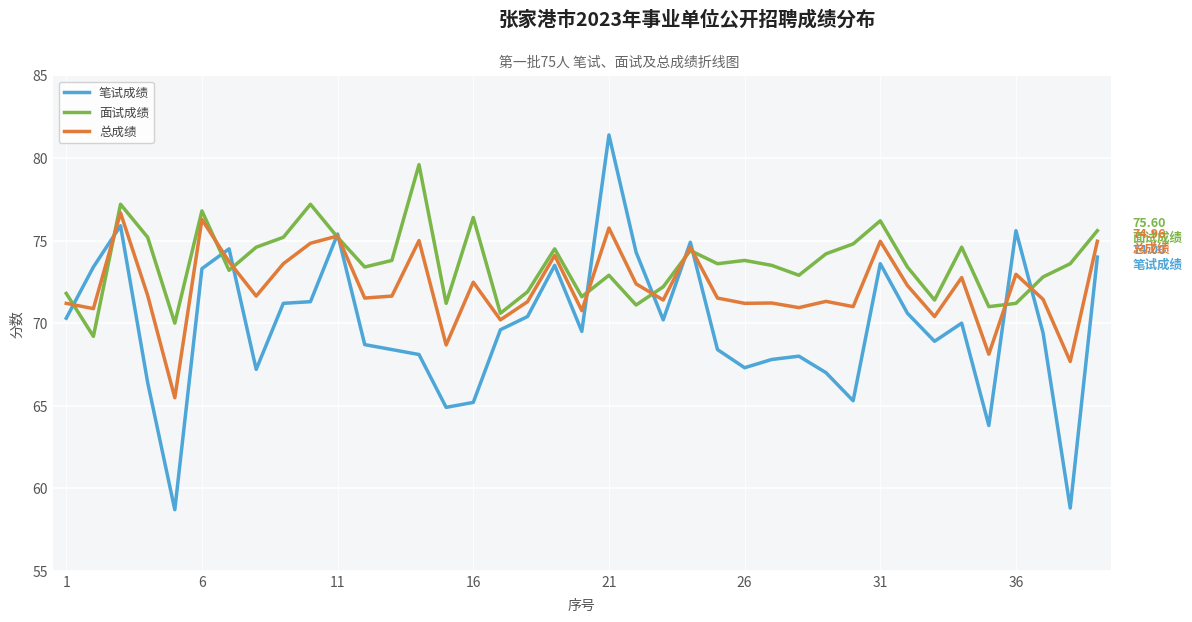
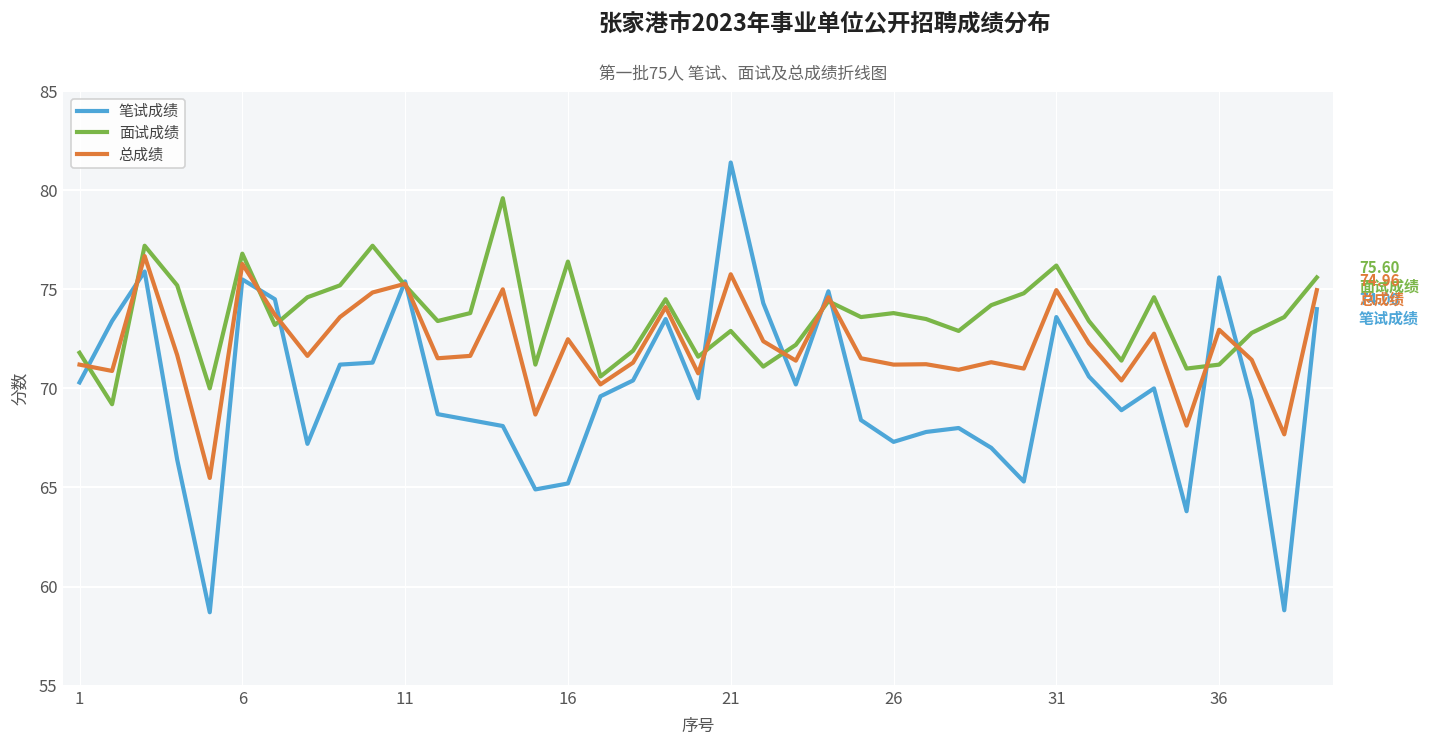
笔试成绩, 6: 73.3 -> 75.5
